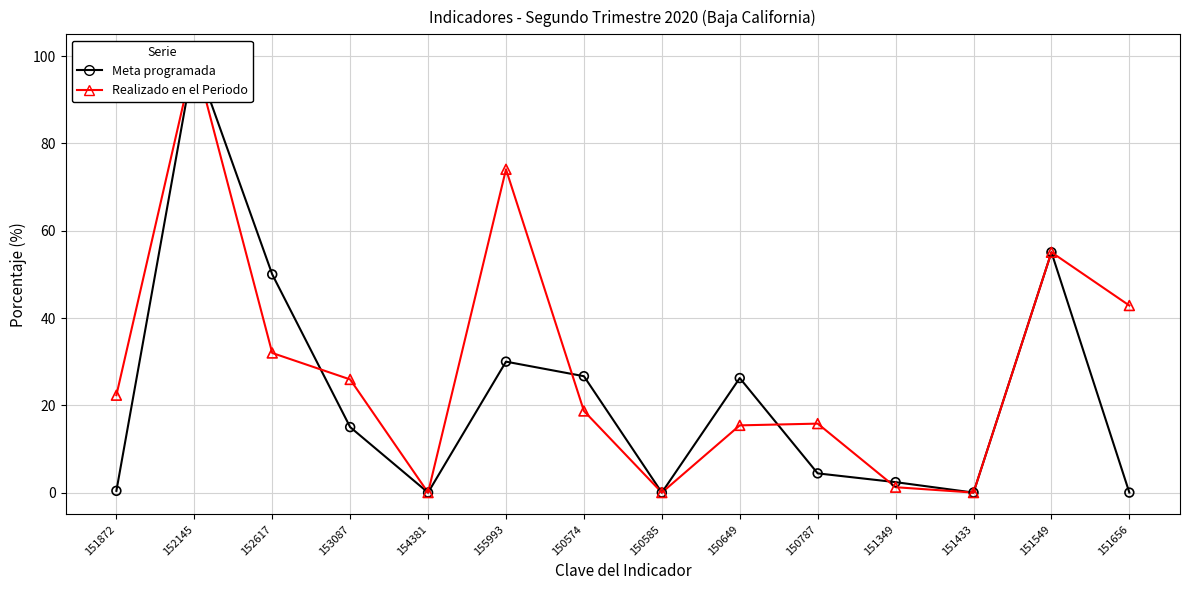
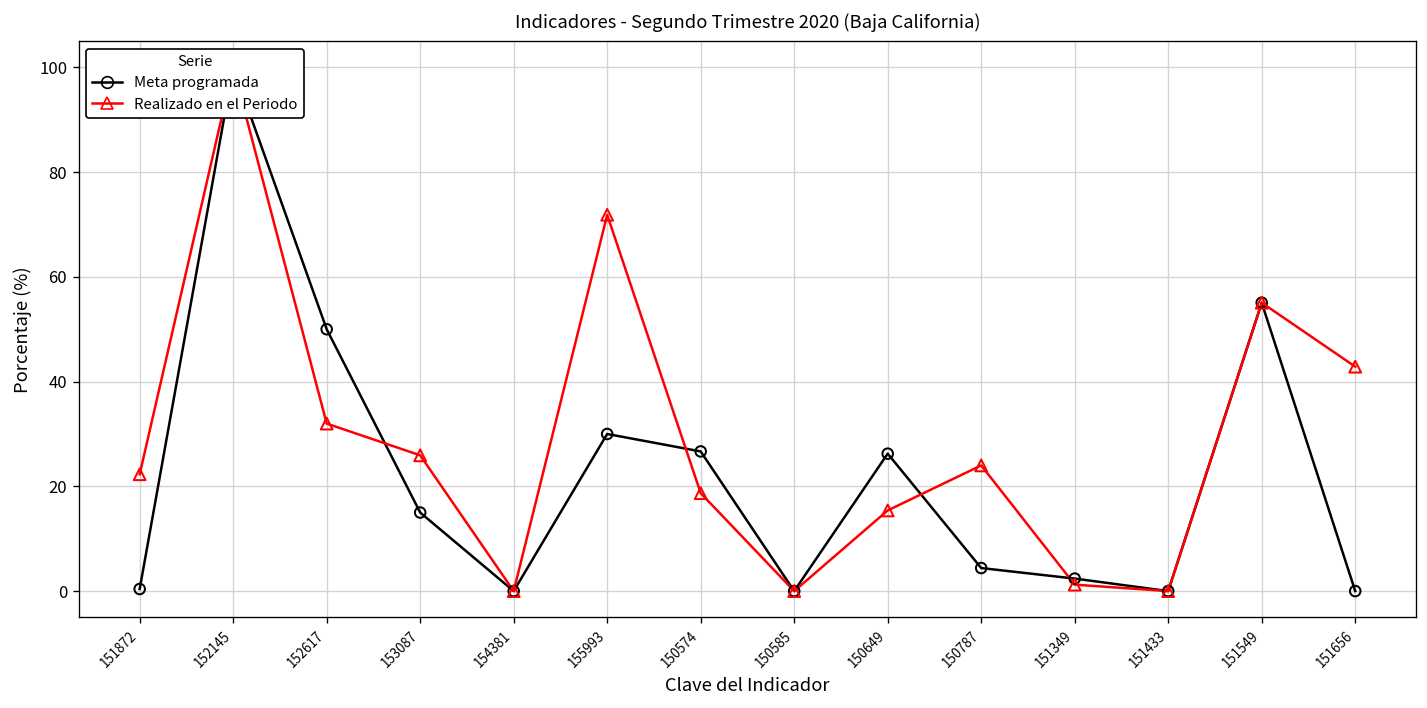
Realizado en el Periodo, 155993: 74 -> 72
Realizado en el Periodo, 150787: 16 -> 24
